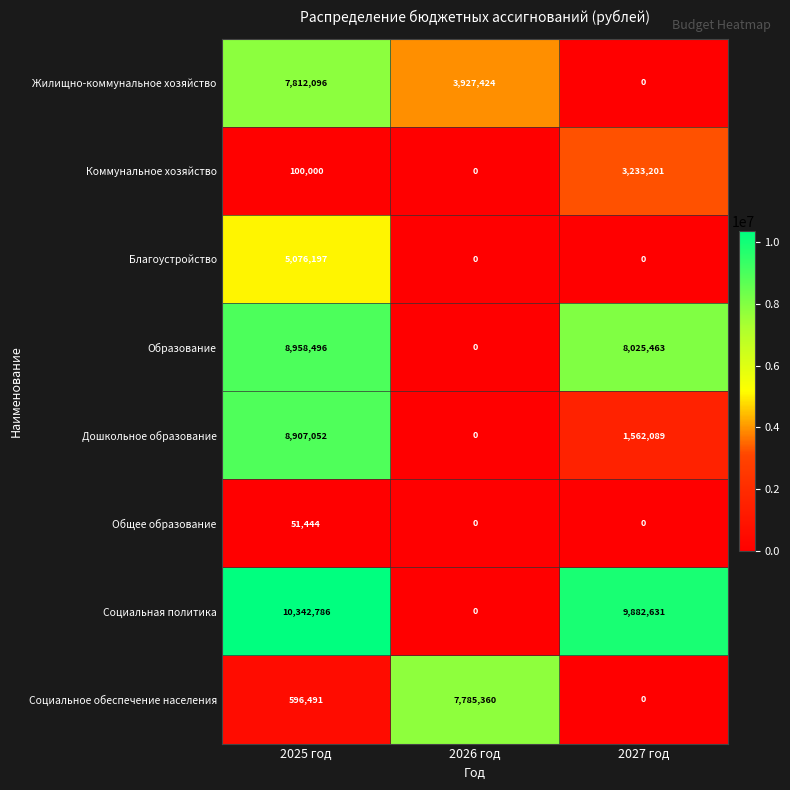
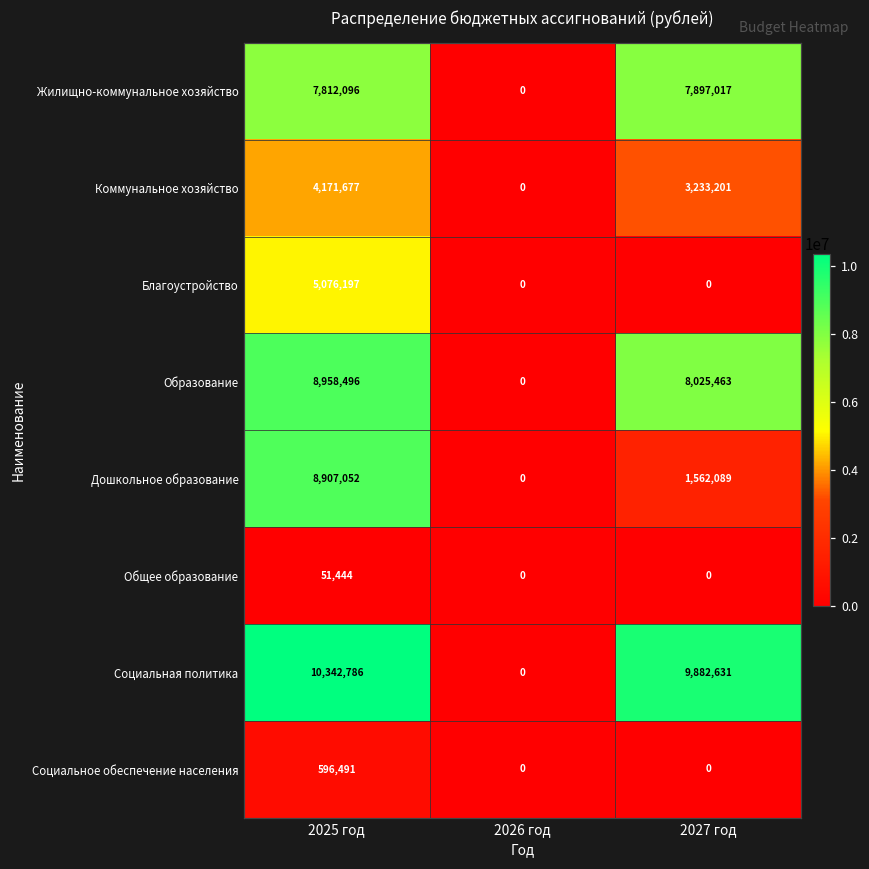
Жилищно-коммунальное хозяйство, 2026 год: 3,927,424 -> 0
Жилищно-коммунальное хозяйство, 2027 год: 0 -> 7,897,017
Коммунальное хозяйство, 2025 год: 100,000 -> 4,171,677
Социальное обеспечение населения, 2026 год: 7,785,360 -> 0
